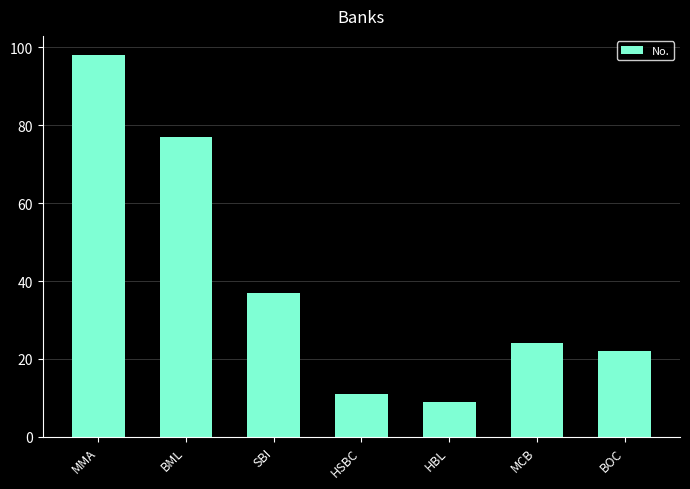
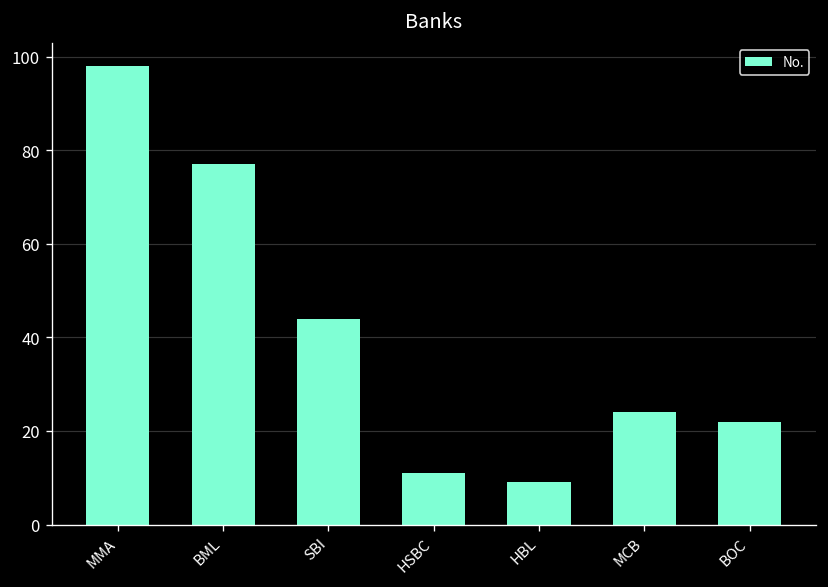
SBI: 37 -> 44
